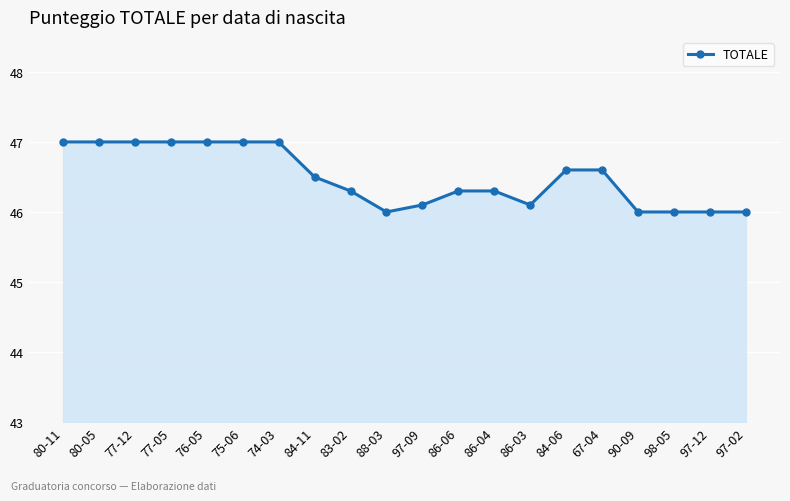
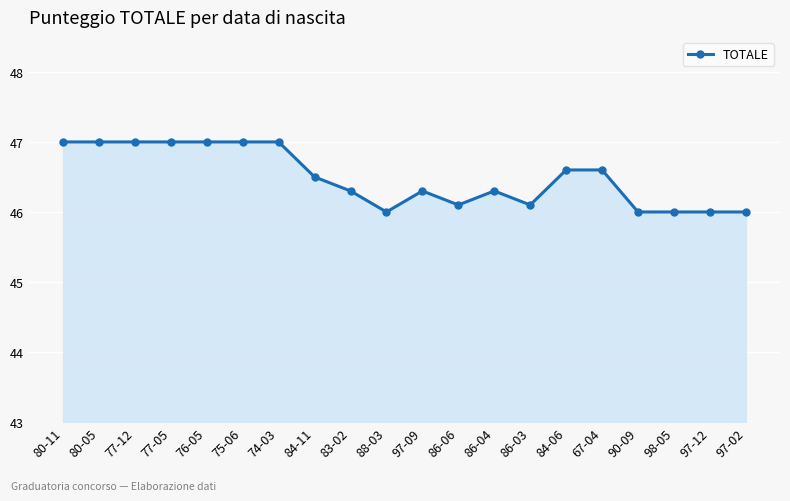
97-09: 46.1 -> 46.3
86-06: 46.3 -> 46.1
